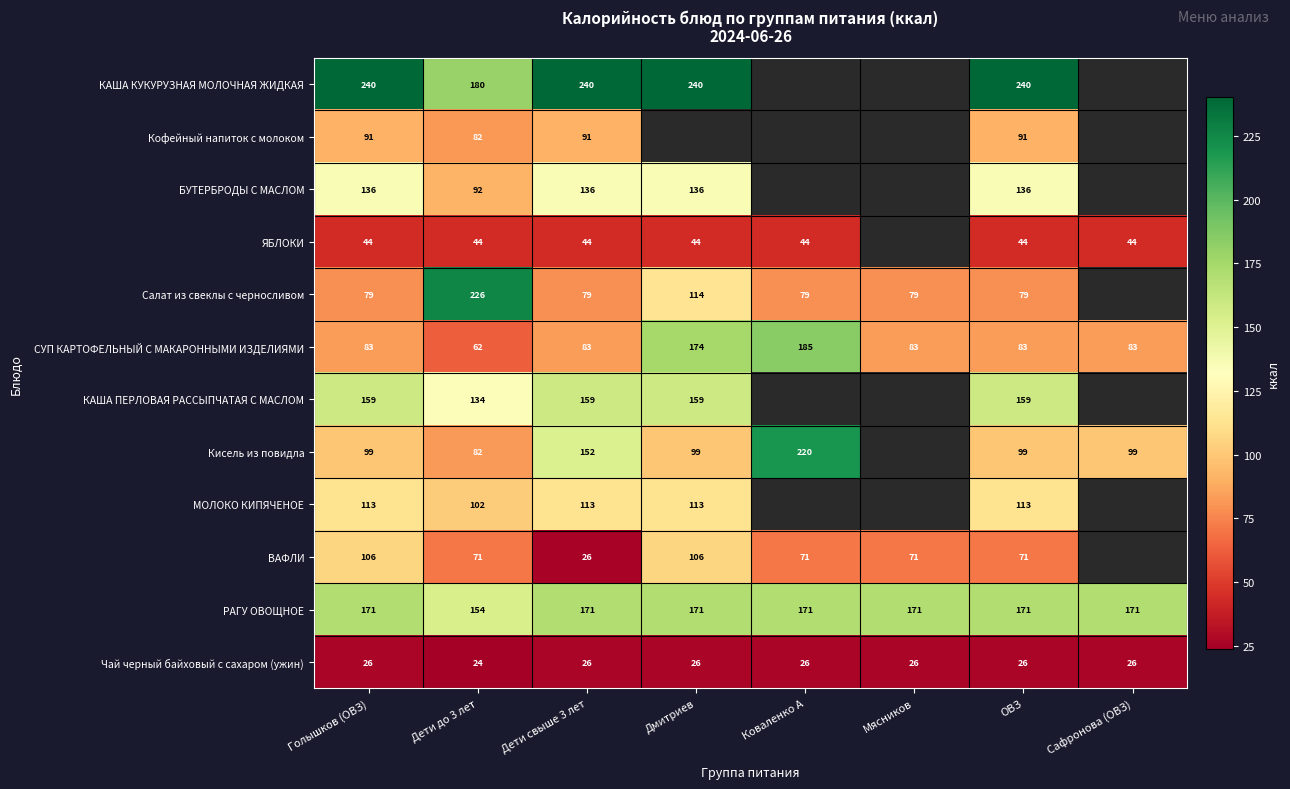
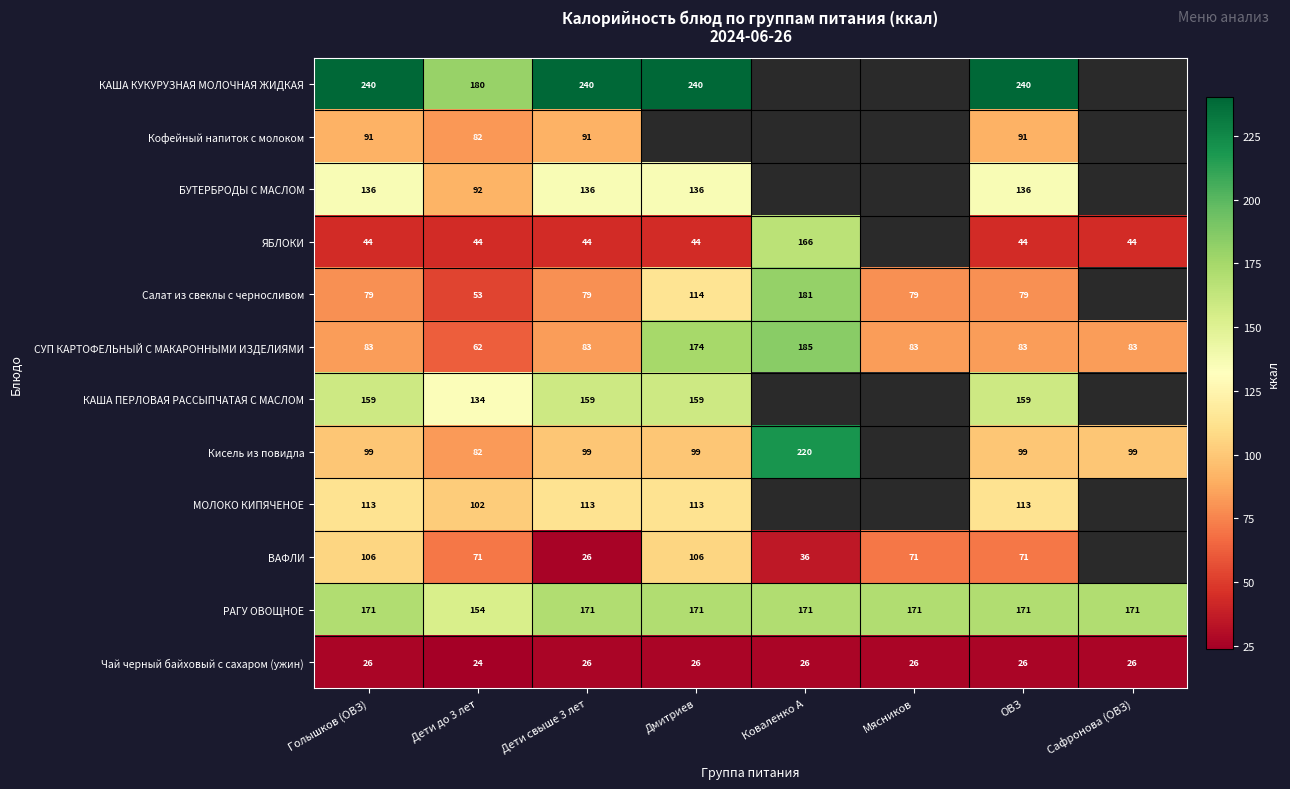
ЯБЛОКИ, Коваленко А: 44 -> 166
Салат из свеклы с черносливом, Дети до 3 лет: 226 -> 53
Салат из свеклы с черносливом, Коваленко А: 79 -> 181
Кисель из повидла, Дети свыше 3 лет: 152 -> 99
ВАФЛИ, Коваленко А: 71 -> 36
